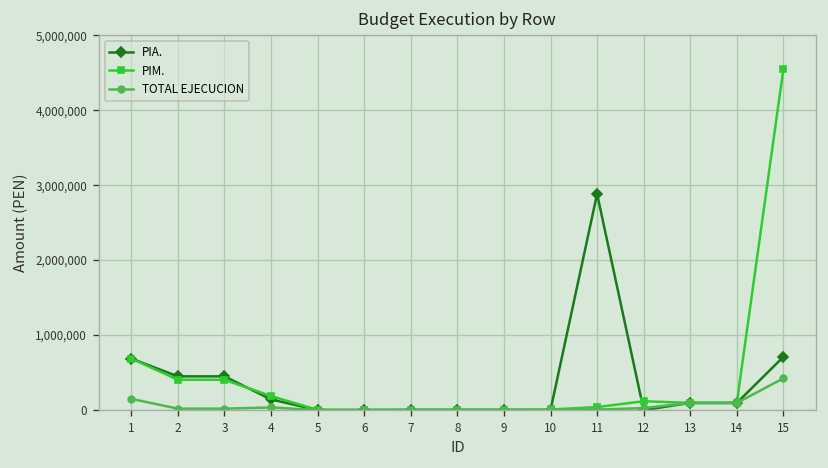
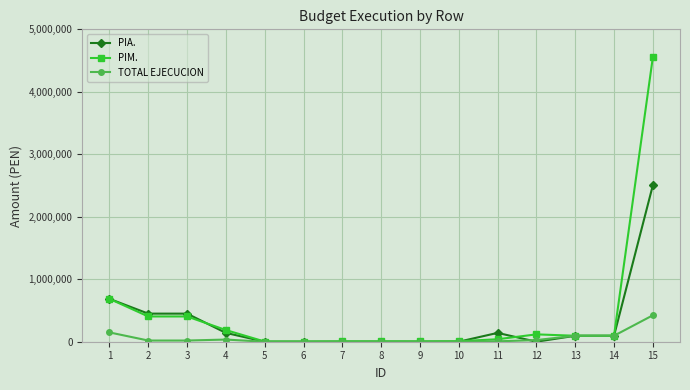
PIA., 11: 2,900,000 -> 100,000
PIA., 15: 700,000 -> 2,500,000
